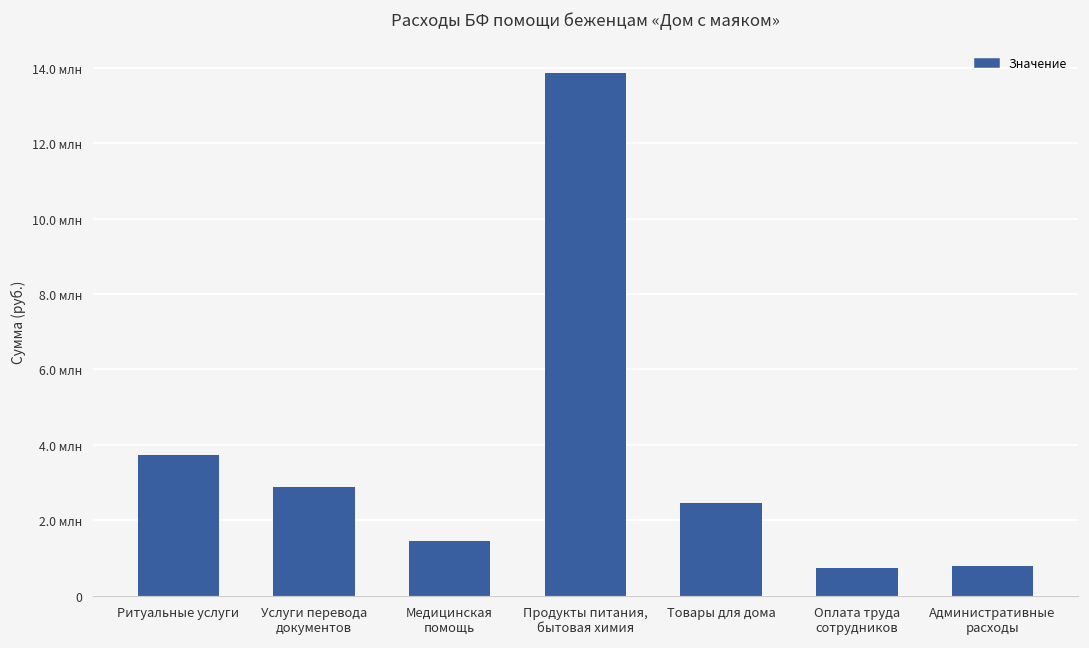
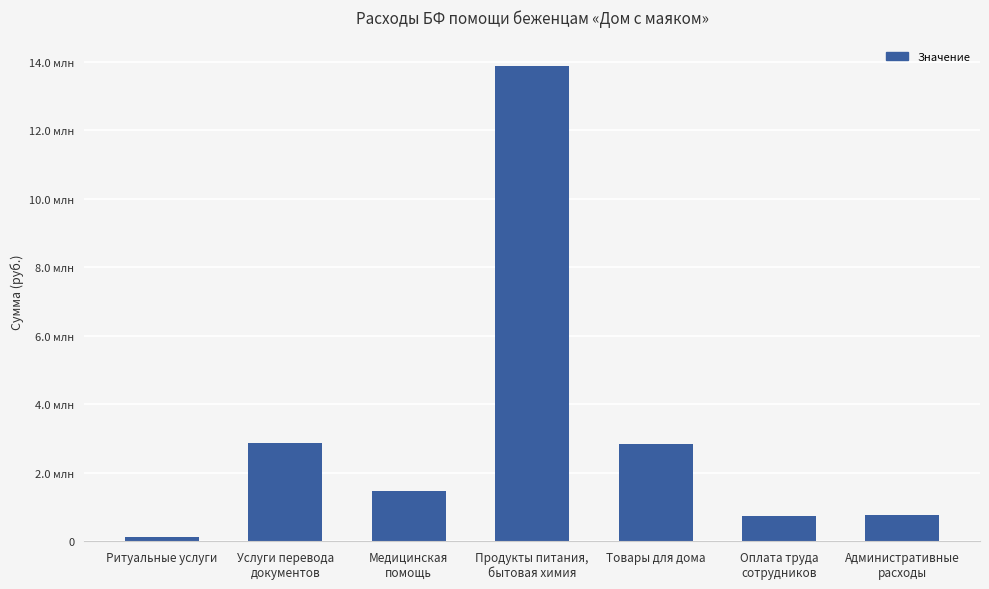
Ритуальные услуги: 3.7 млн -> 0.1 млн
Товары для дома: 2.4 млн -> 2.8 млн
